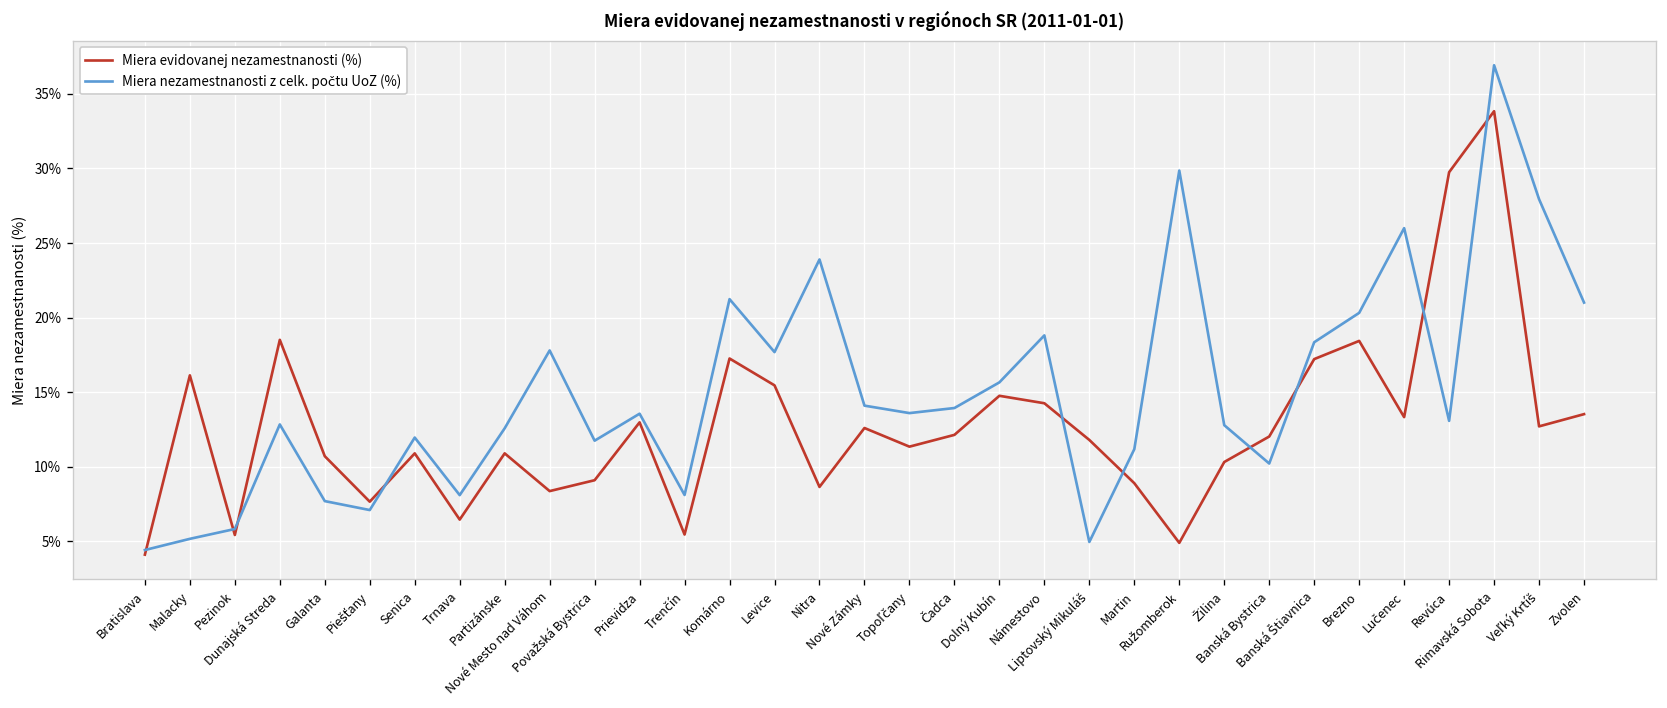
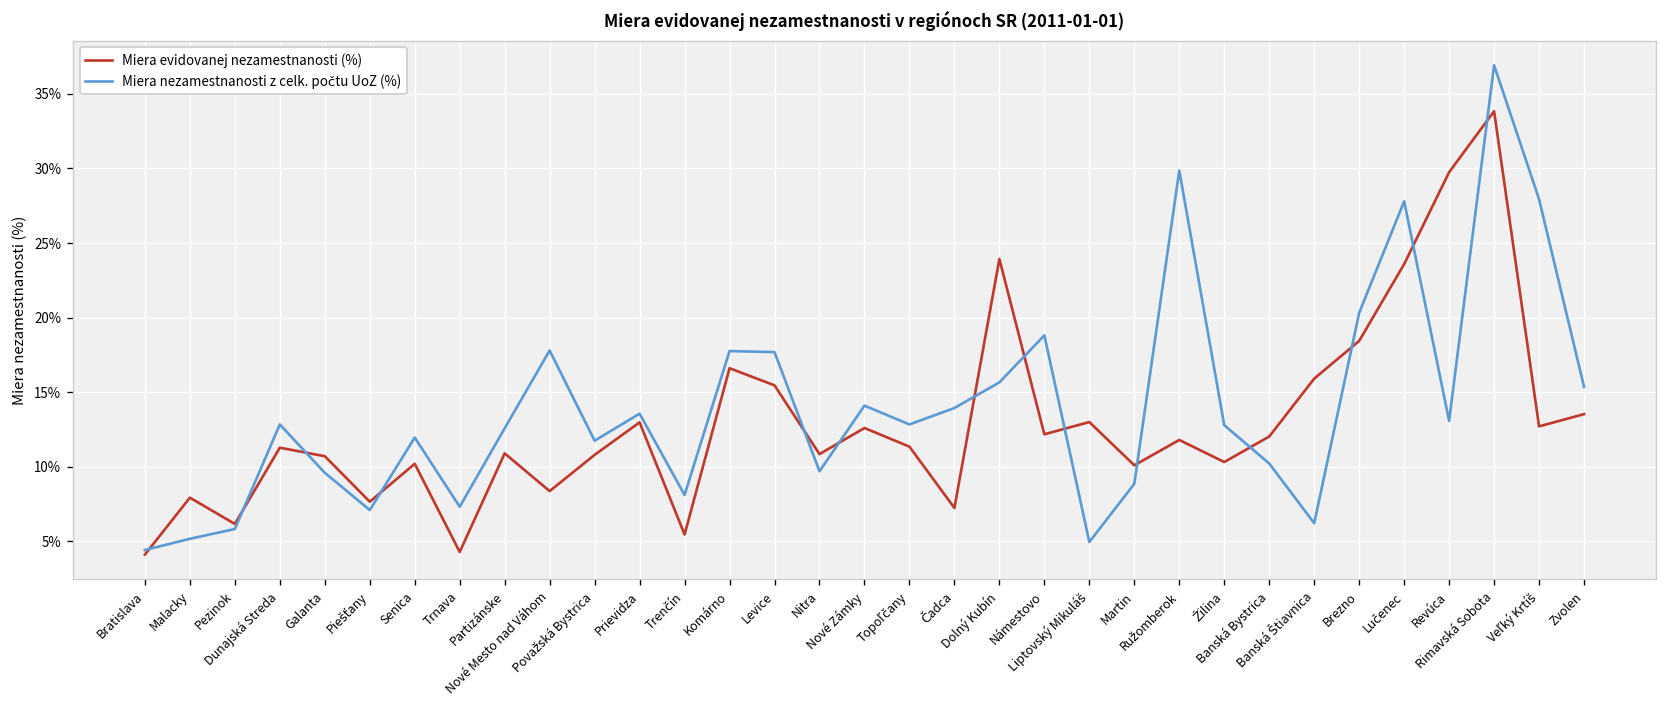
Miera evidovanej nezamestnanosti (%), Malacky: 16.1% -> 7.9%
Miera evidovanej nezamestnanosti (%), Pezinok: 5.4% -> 6.2%
Miera evidovanej nezamestnanosti (%), Dunajská Streda: 18.5% -> 11.3%
Miera nezamestnanosti z celk. počtu UoZ (%), Galanta: 7.7% -> 9.6%
Miera evidovanej nezamestnanosti (%), Senica: 10.9% -> 10.2%
Miera evidovanej nezamestnanosti (%), Trnava: 6.5% -> 4.3%
Miera nezamestnanosti z celk. počtu UoZ (%), Trnava: 8.1% -> 7.3%
Miera evidovanej nezamestnanosti (%), Považská Bystrica: 9.1% -> 10.8%
Miera evidovanej nezamestnanosti (%), Komárno: 17.3% -> 16.6%
Miera nezamestnanosti z celk. počtu UoZ (%), Komárno: 21.2% -> 17.8%
Miera evidovanej nezamestnanosti (%), Nitra: 8.7% -> 10.9%
Miera nezamestnanosti z celk. počtu UoZ (%), Nitra: 23.9% -> 9.7%
Miera nezamestnanosti z celk. počtu UoZ (%), Topoľčany: 13.6% -> 12.8%
Miera evidovanej nezamestnanosti (%), Čadca: 12.1% -> 7.2%
Miera evidovanej nezamestnanosti (%), Dolný Kubín: 14.8% -> 23.9%
Miera evidovanej nezamestnanosti (%), Námestovo: 14.3% -> 12.2%
Miera evidovanej nezamestnanosti (%), Liptovský Mikuláš: 11.8% -> 13.0%
Miera evidovanej nezamestnanosti (%), Martin: 8.9% -> 10.1%
Miera nezamestnanosti z celk. počtu UoZ (%), Martin: 11.2% -> 8.9%
Miera evidovanej nezamestnanosti (%), Ružomberok: 4.9% -> 11.8%
Miera evidovanej nezamestnanosti (%), Banská Štiavnica: 17.2% -> 15.9%
Miera nezamestnanosti z celk. počtu UoZ (%), Banská Štiavnica: 18.4% -> 6.2%
Miera evidovanej nezamestnanosti (%), Lučenec: 13.3% -> 23.6%
Miera nezamestnanosti z celk. počtu UoZ (%), Lučenec: 26.0% -> 27.8%
Miera nezamestnanosti z celk. počtu UoZ (%), Zvolen: 21.0% -> 15.4%
